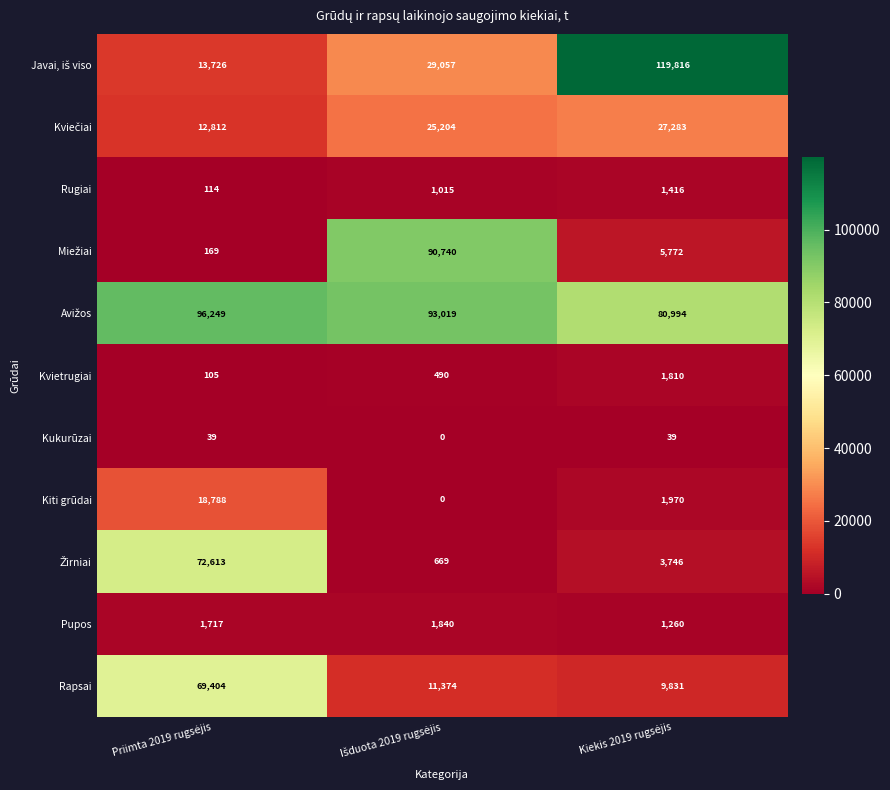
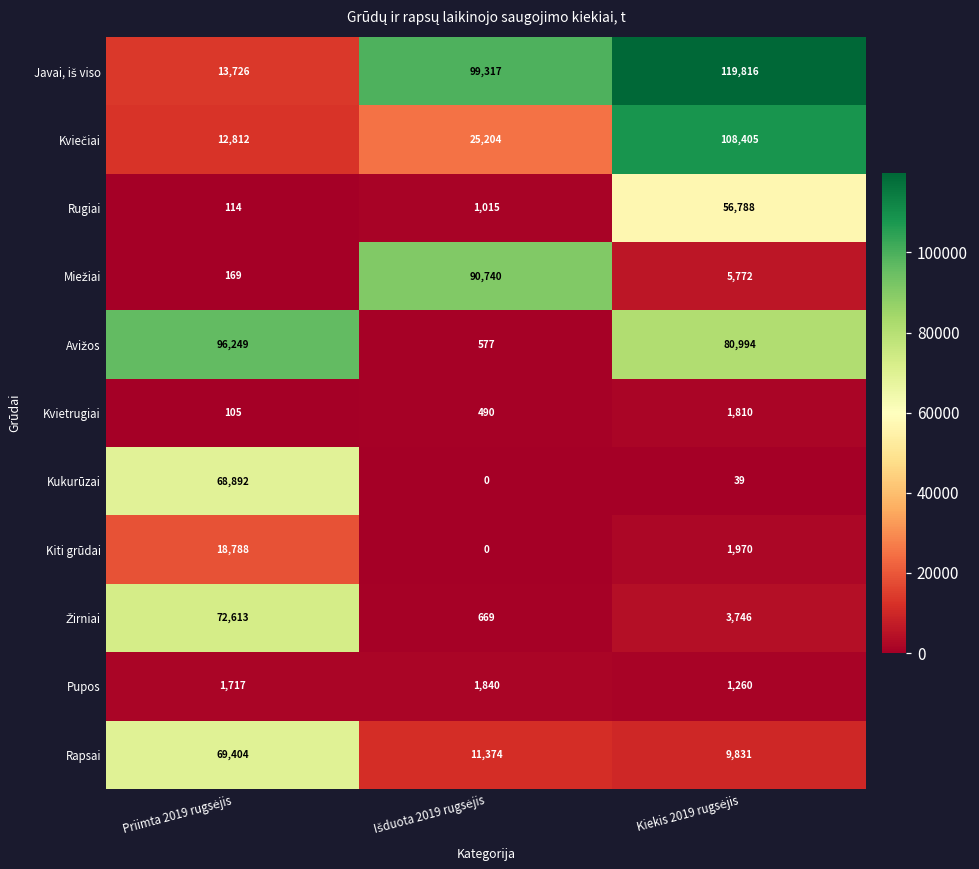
Javai, iš viso, Išduota 2019 rugsėjis: 29,057 -> 99,317
Kviečiai, Kiekis 2019 rugsėjis: 27,283 -> 108,405
Rugiai, Kiekis 2019 rugsėjis: 1,416 -> 56,788
Avižos, Išduota 2019 rugsėjis: 93,019 -> 577
Kukurūzai, Priimta 2019 rugsėjis: 39 -> 68,892
